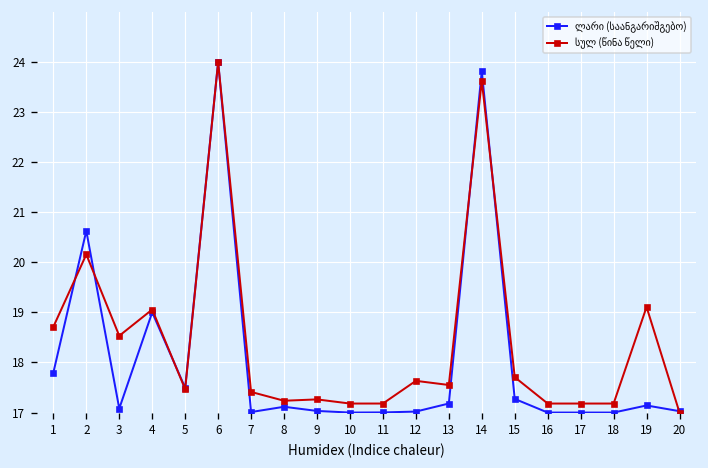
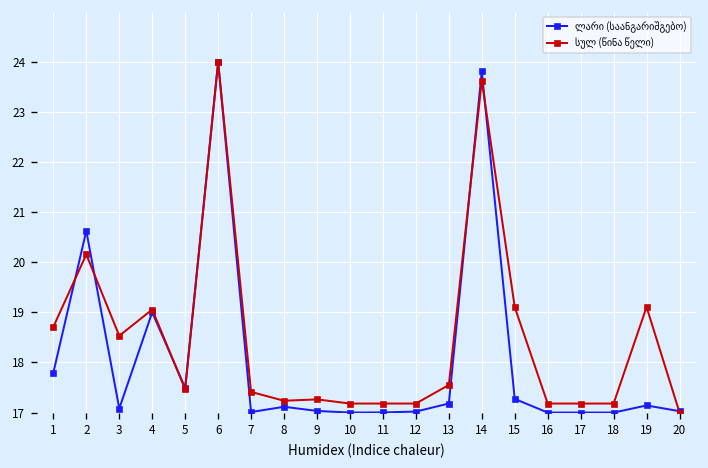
სულ (წინა წელი), 12: 17.6 -> 17.2
სულ (წინა წელი), 15: 17.7 -> 19.1
